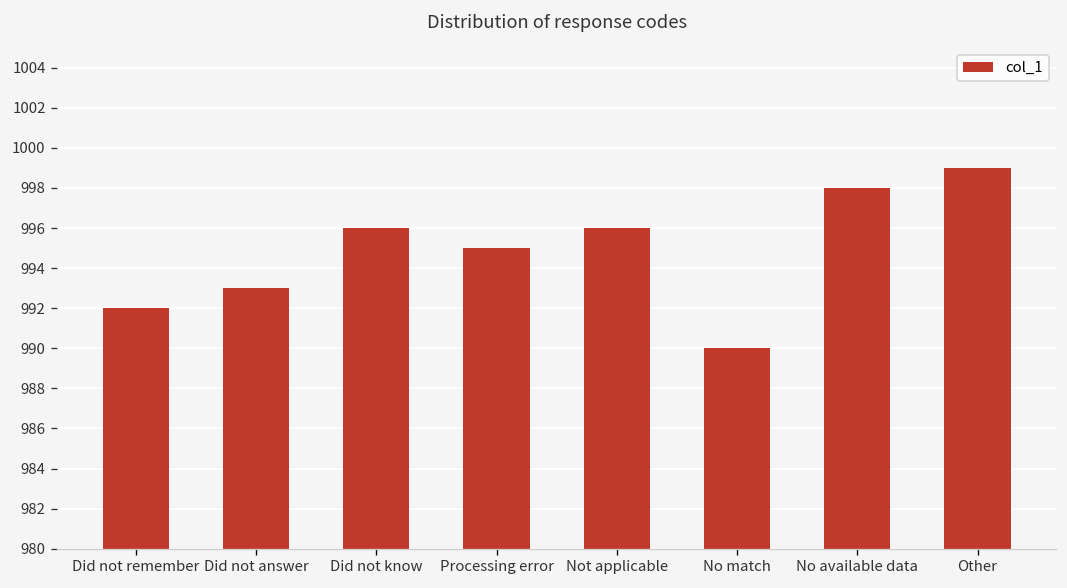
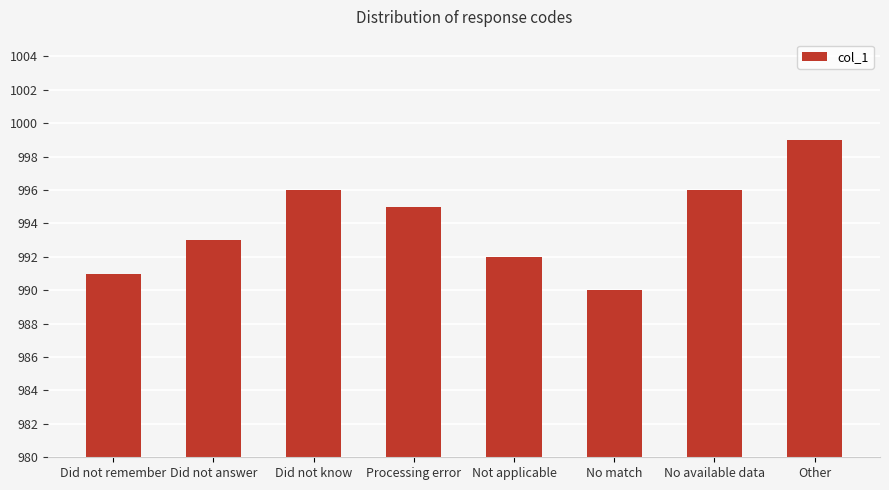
Did not remember: 992 -> 991
Not applicable: 996 -> 992
No available data: 998 -> 996
